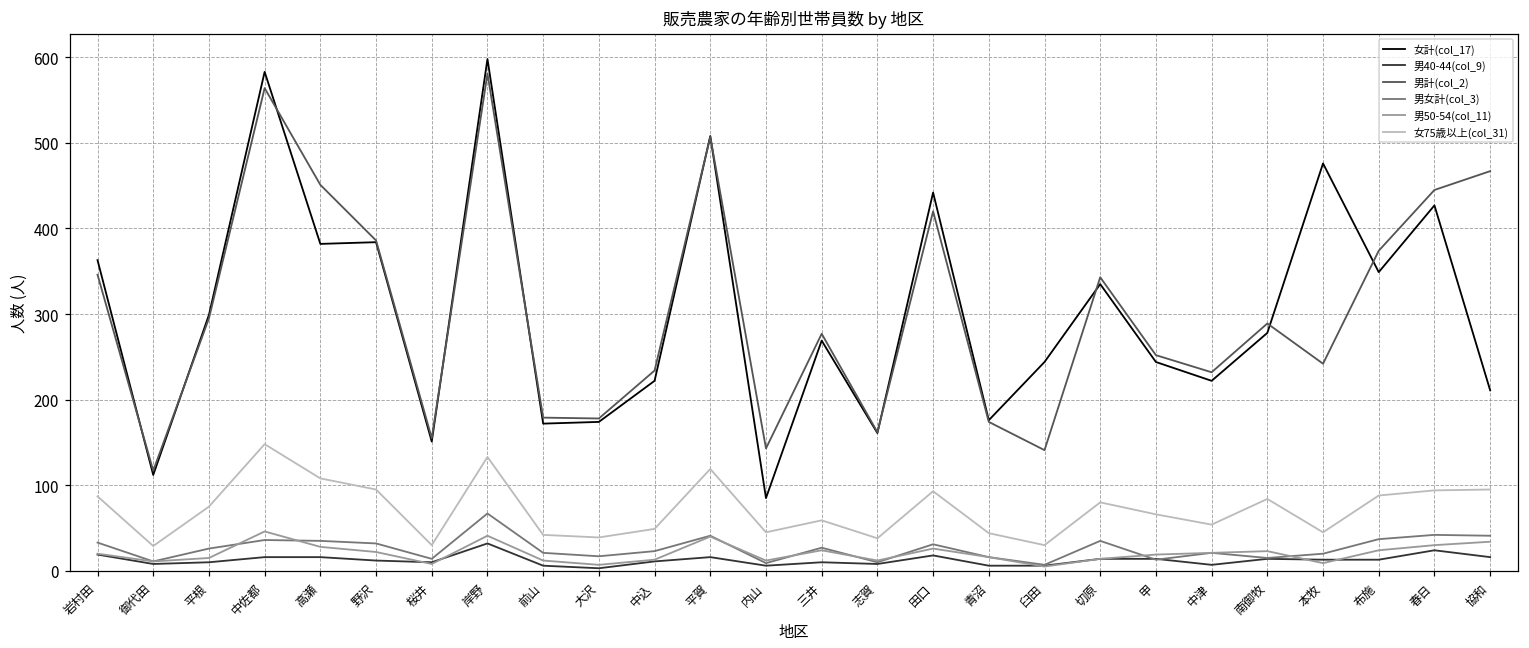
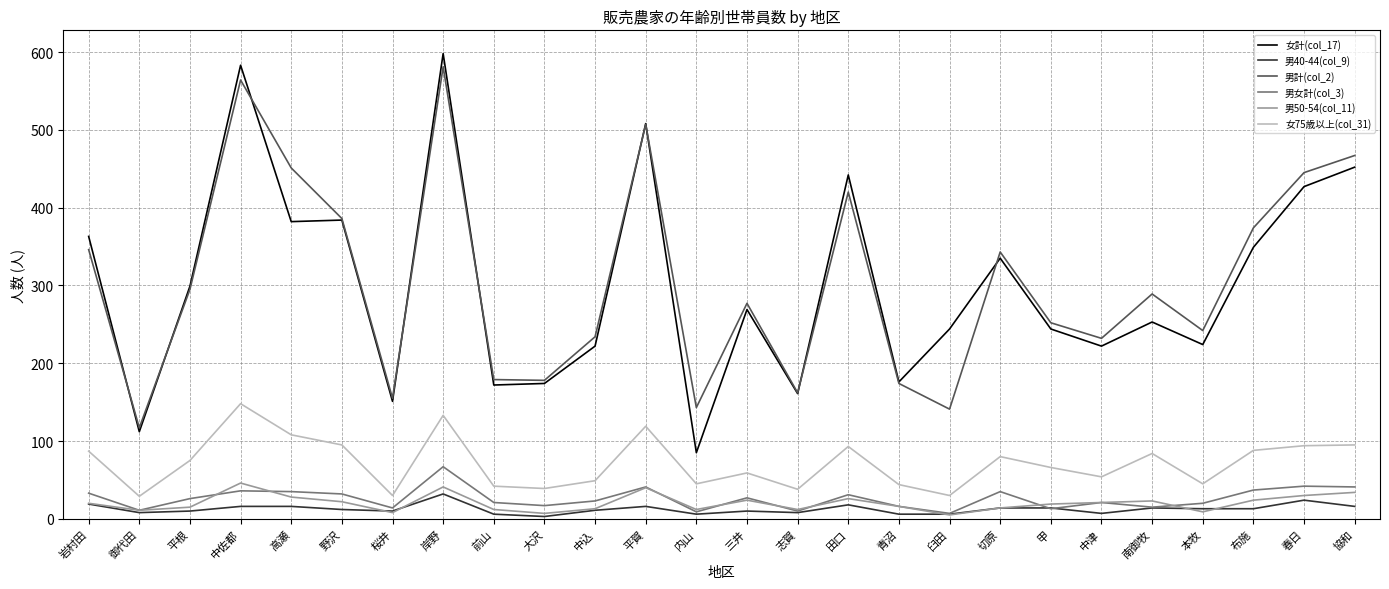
女計(col_17), 南御牧: 280 -> 250
女計(col_17), 本牧: 480 -> 220
女計(col_17), 協和: 210 -> 450
